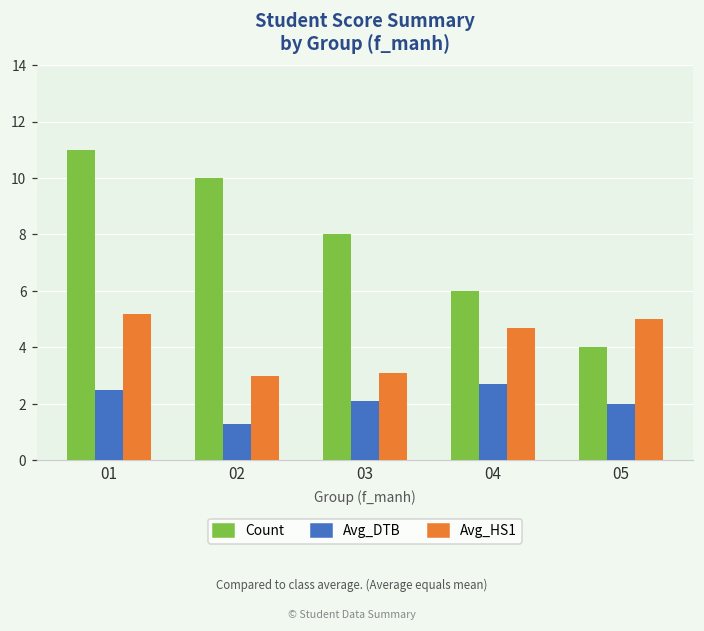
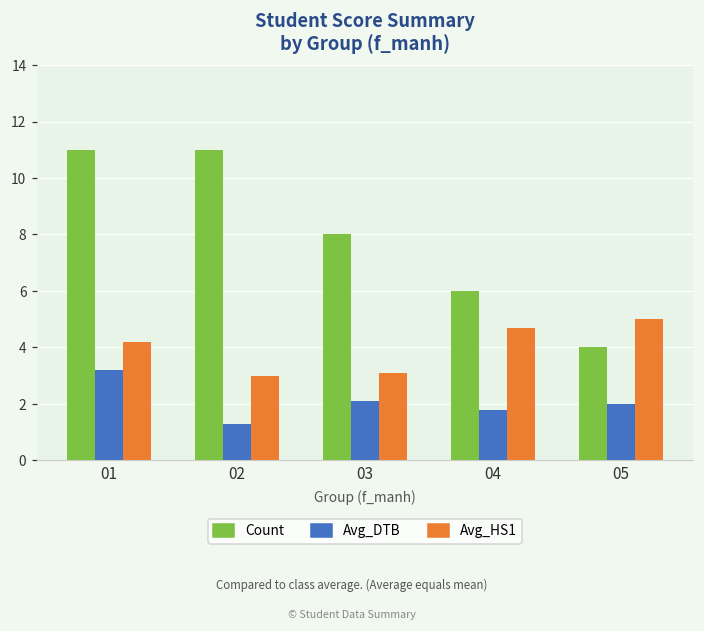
Avg_DTB, 01: 2.5 -> 3.2
Avg_HS1, 01: 5.2 -> 4.2
Count, 02: 10 -> 11
Avg_DTB, 04: 2.7 -> 1.8
